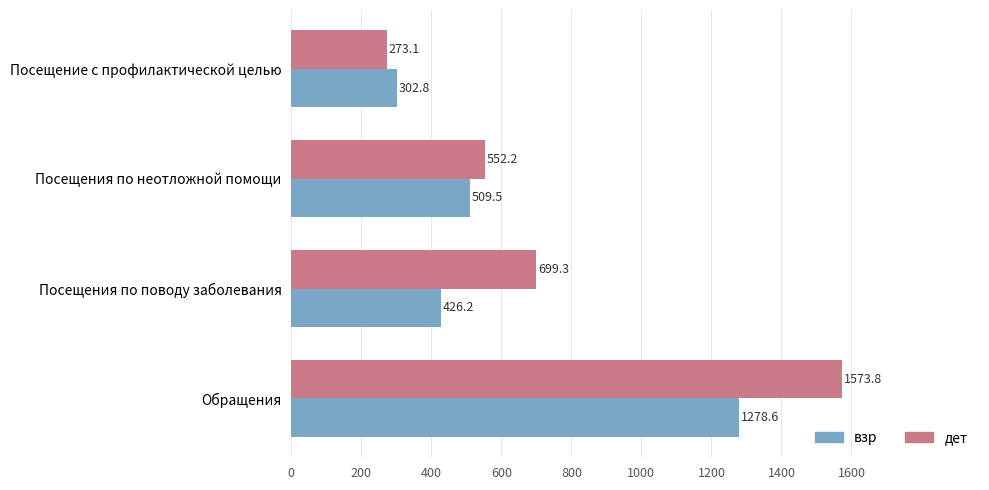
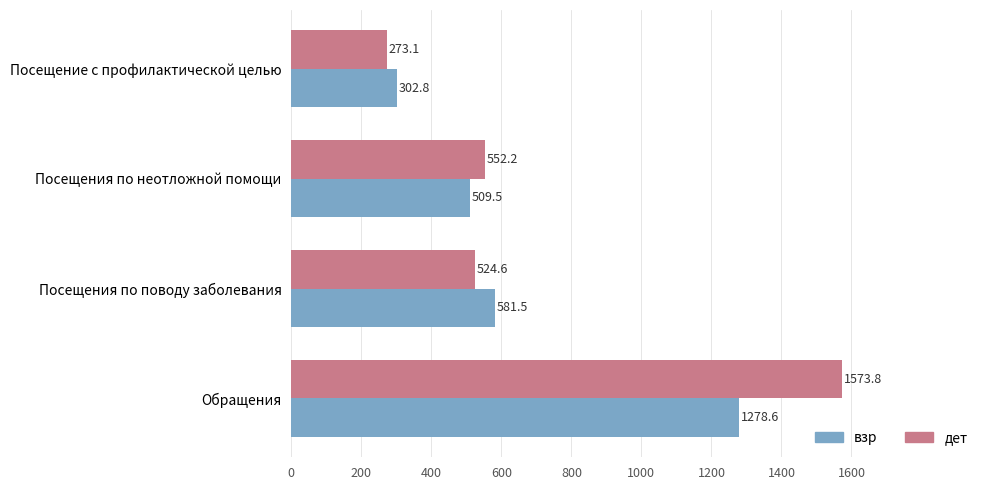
дет, Посещения по поводу заболевания: 699.3 -> 524.6
взр, Посещения по поводу заболевания: 426.2 -> 581.5
